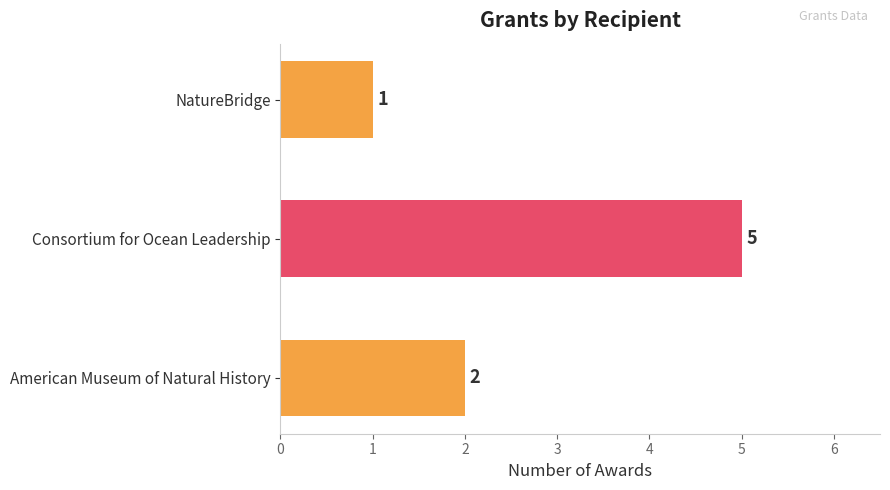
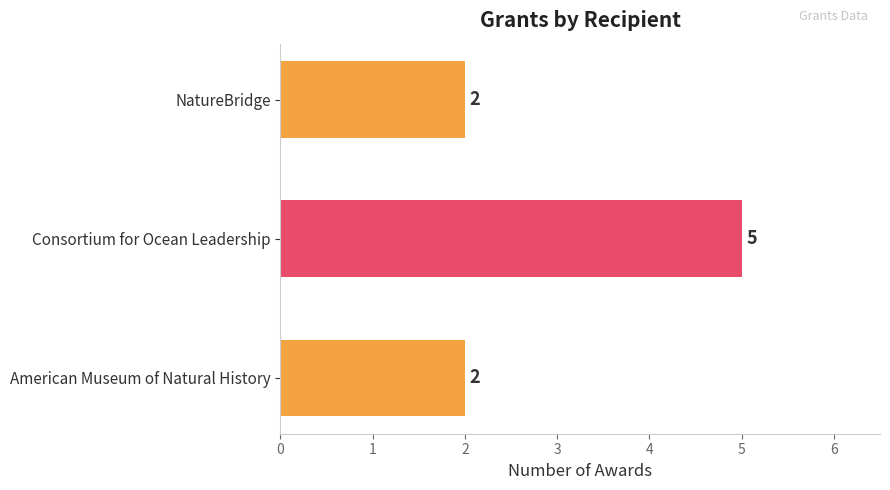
NatureBridge: 1 -> 2
